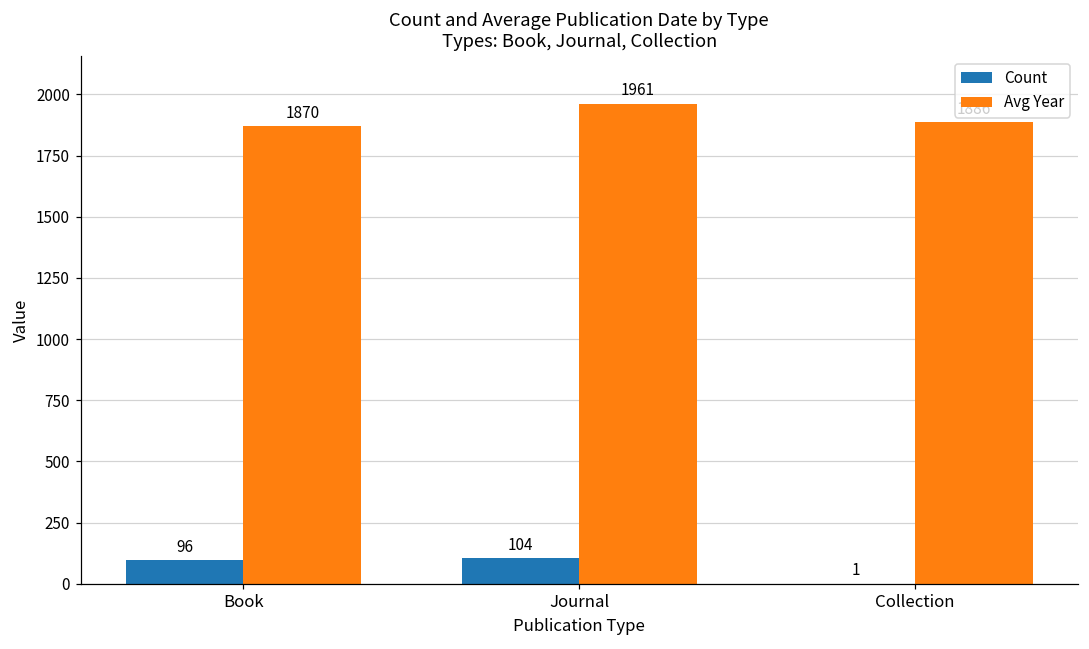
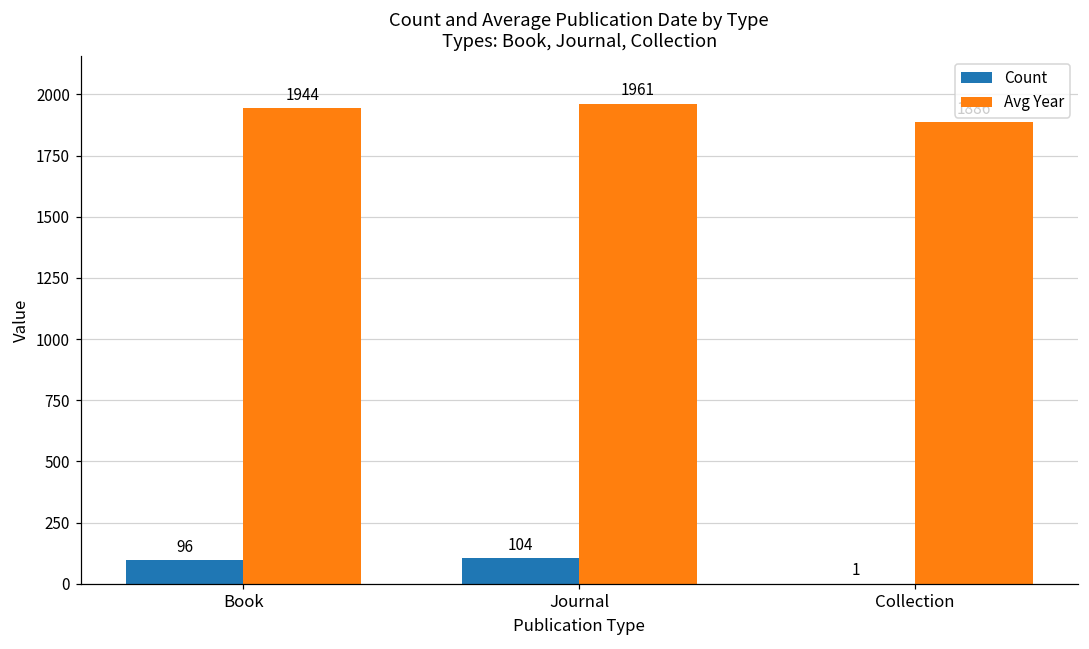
Avg Year, Book: 1870 -> 1944
